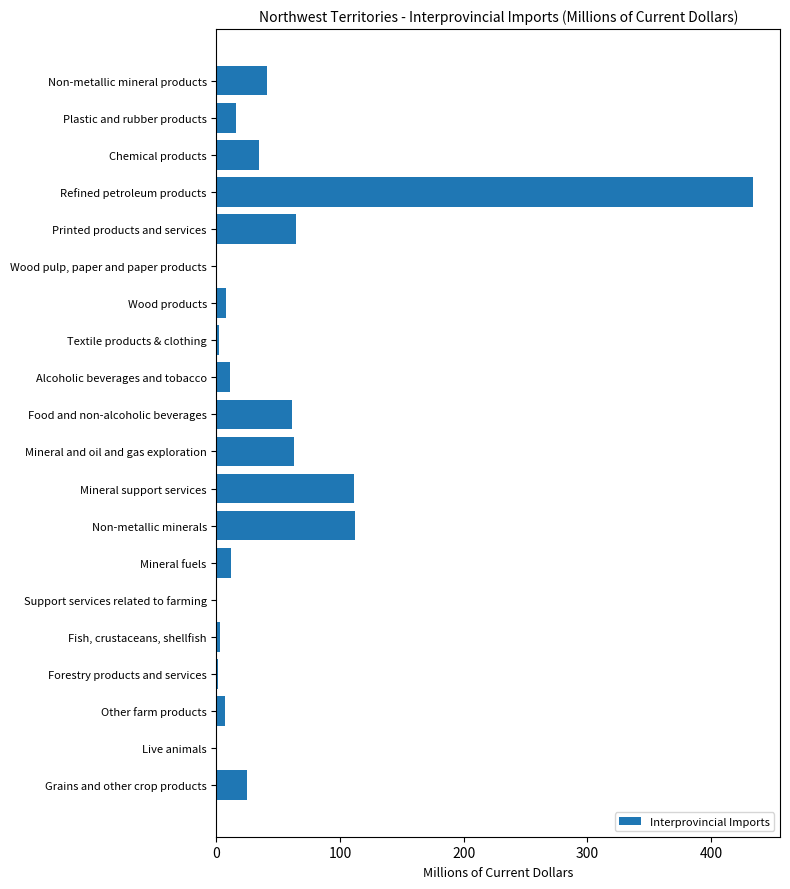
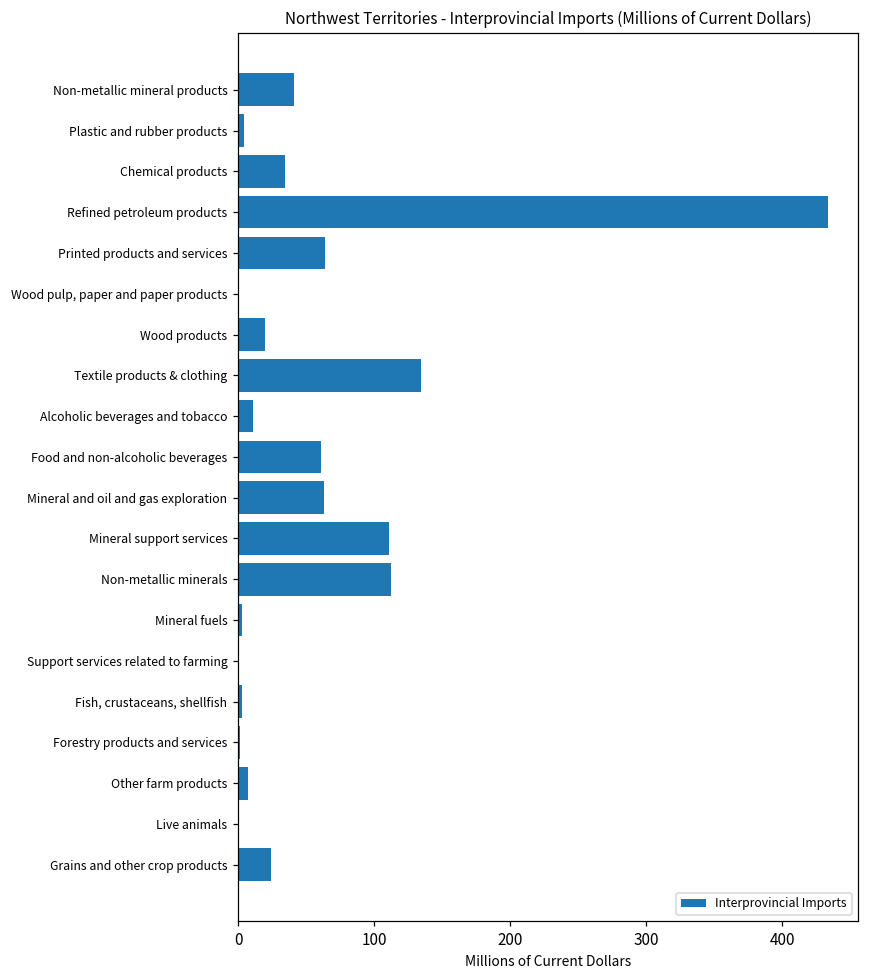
Plastic and rubber products: 16 -> 4
Wood products: 8 -> 20
Textile products & clothing: 2 -> 135
Mineral fuels: 12 -> 3
